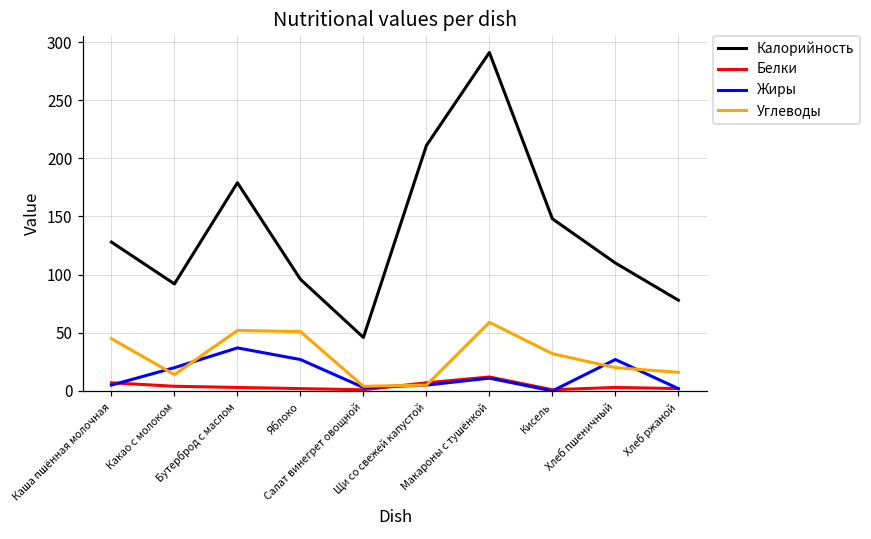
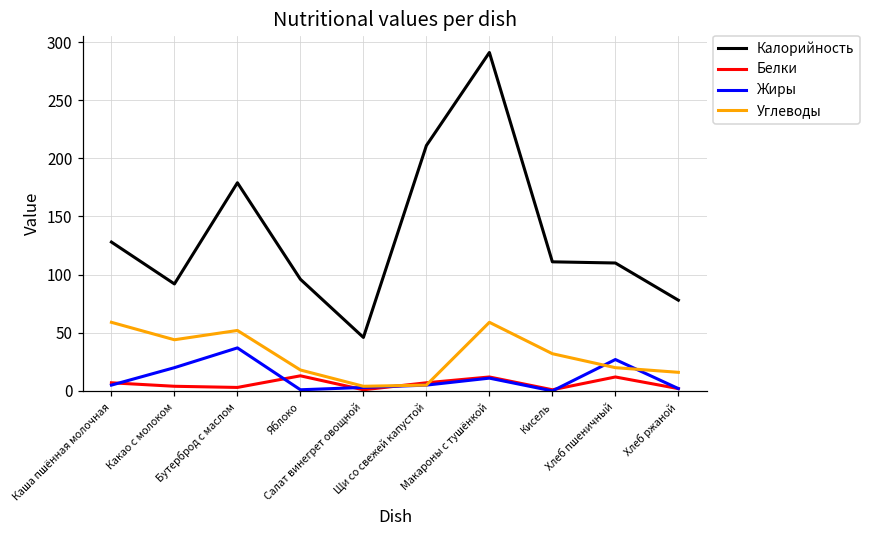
Углеводы, Каша пшённая молочная: 45 -> 59
Углеводы, Какао с молоком: 14 -> 44
Белки, Яблоко: 2 -> 13
Жиры, Яблоко: 27 -> 1
Углеводы, Яблоко: 51 -> 18
Калорийность, Кисель: 148 -> 111
Белки, Хлеб пшеничный: 3 -> 12
